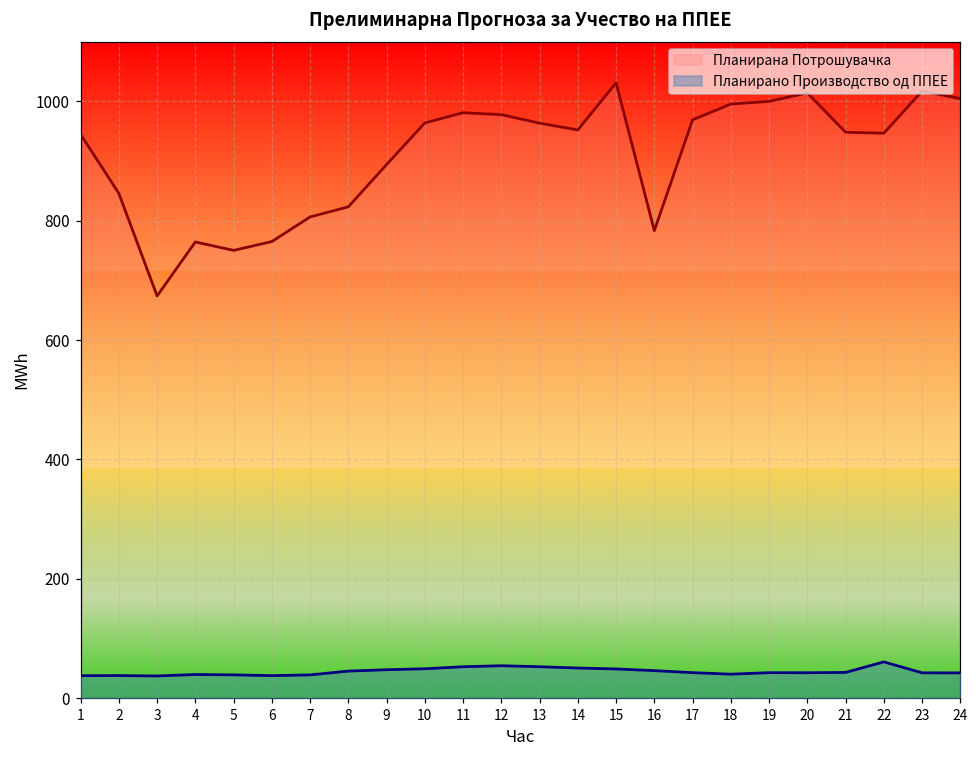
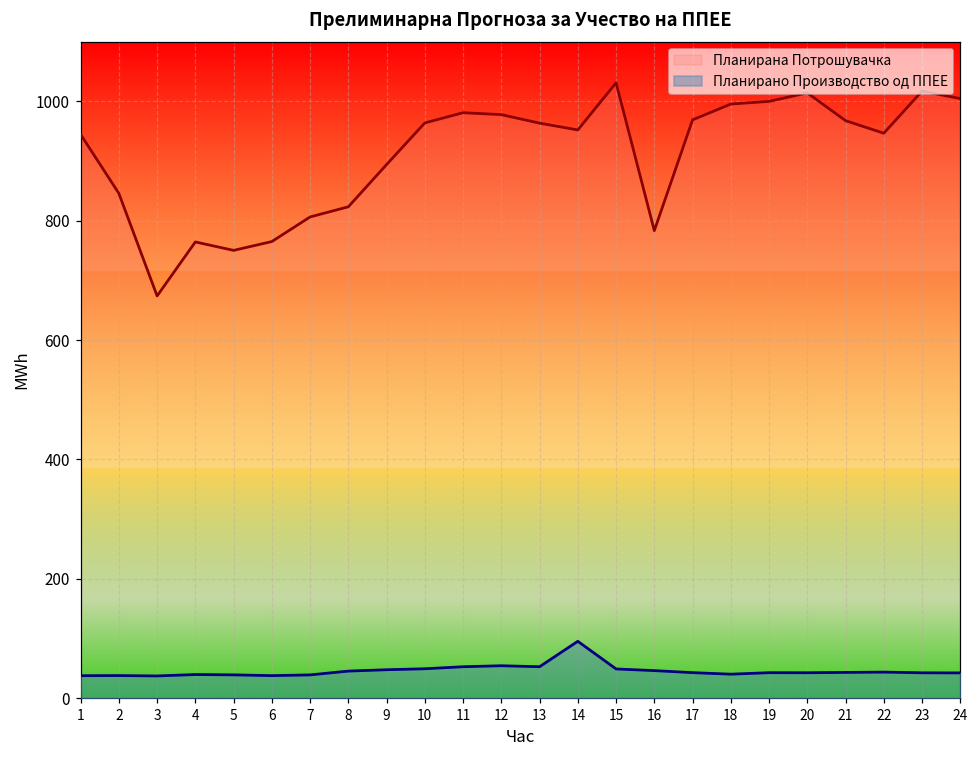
Планирано Производство од ППЕЕ, 14: 50 -> 100
Планирана Потрошувачка, 21: 950 -> 970
Планирано Производство од ППЕЕ, 22: 60 -> 40
